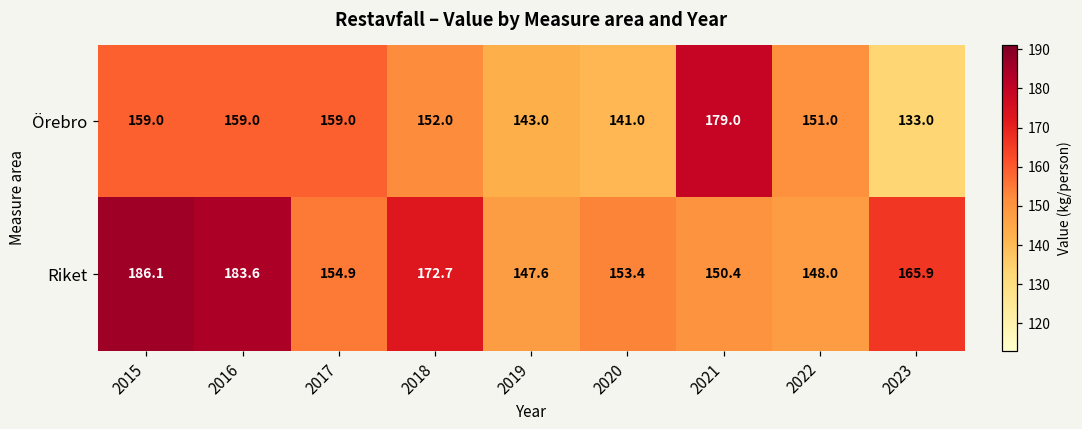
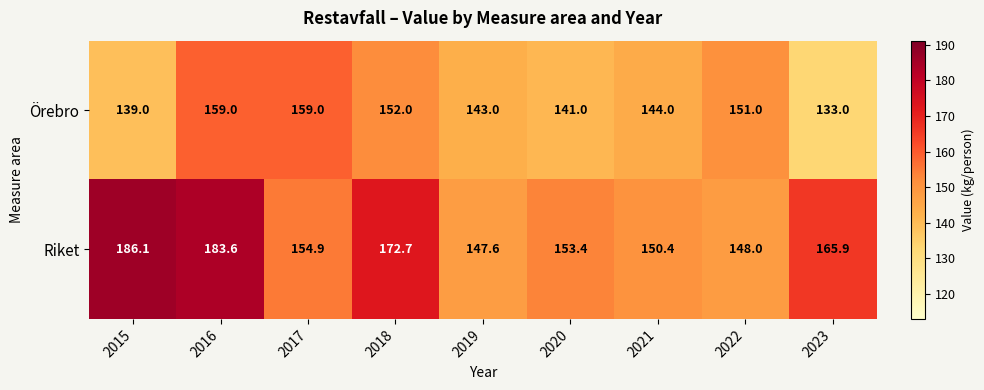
Örebro, 2015: 159.0 -> 139.0
Örebro, 2021: 179.0 -> 144.0
